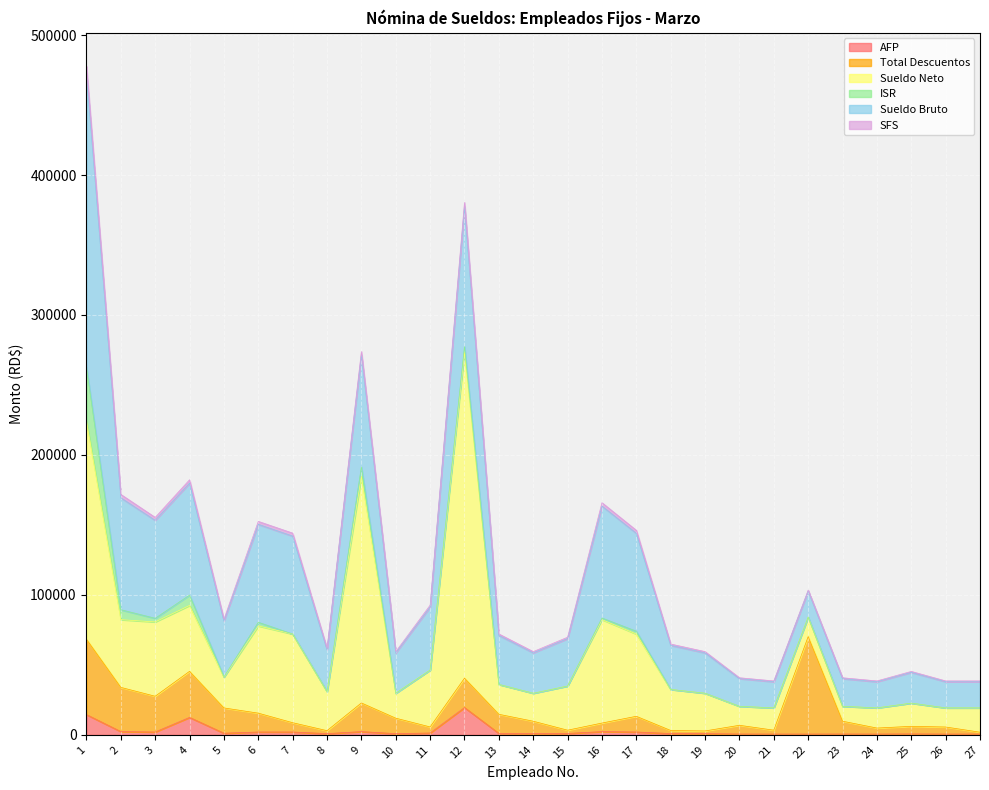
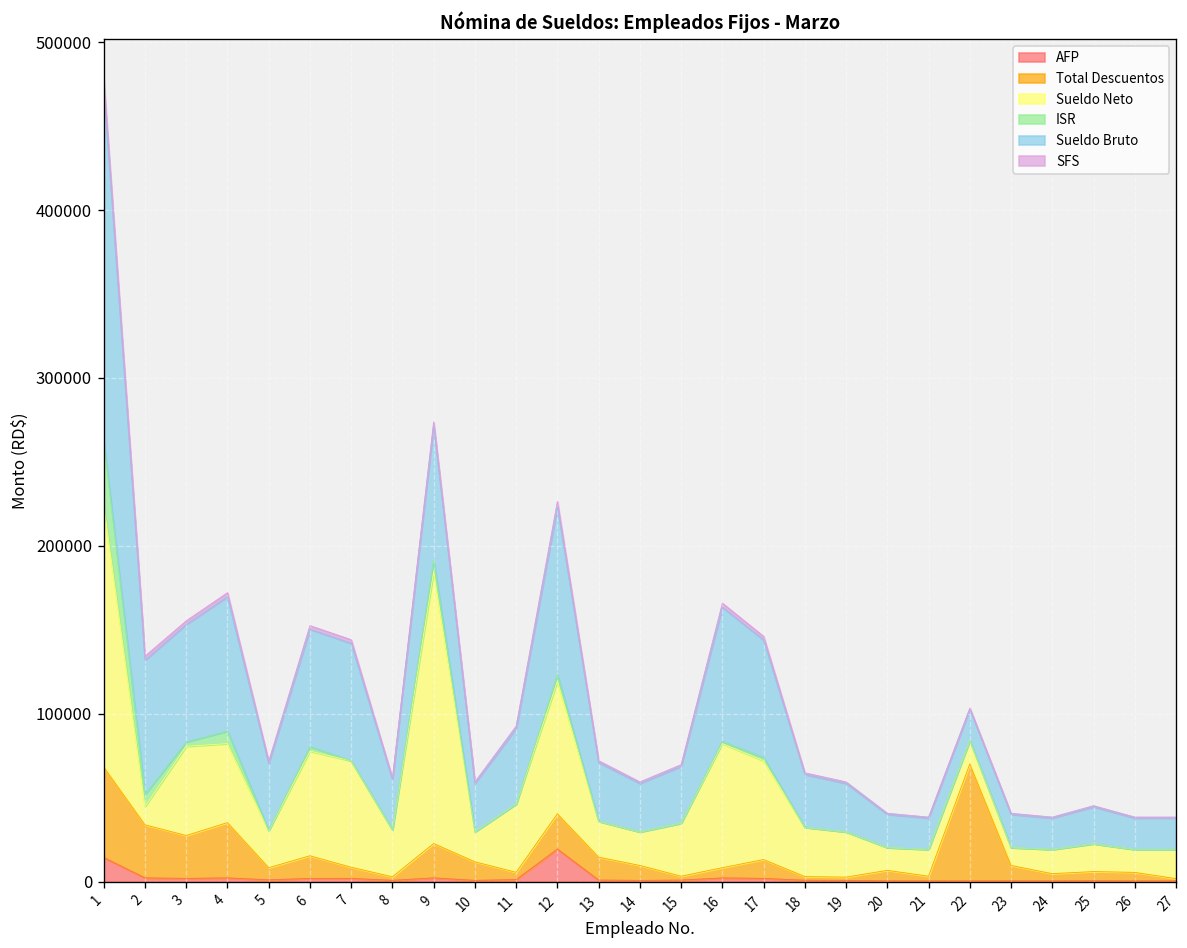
Sueldo Neto, 2: 48000 -> 11000
AFP, 4: 12000 -> 2000
Total Descuentos, 5: 18000 -> 7000
Sueldo Neto, 12: 233000 -> 79000
